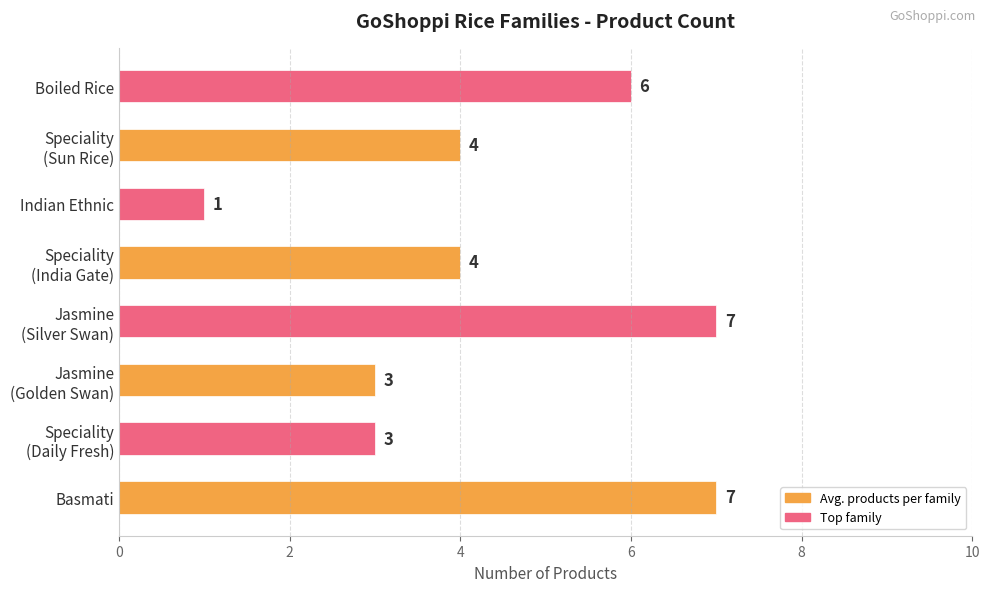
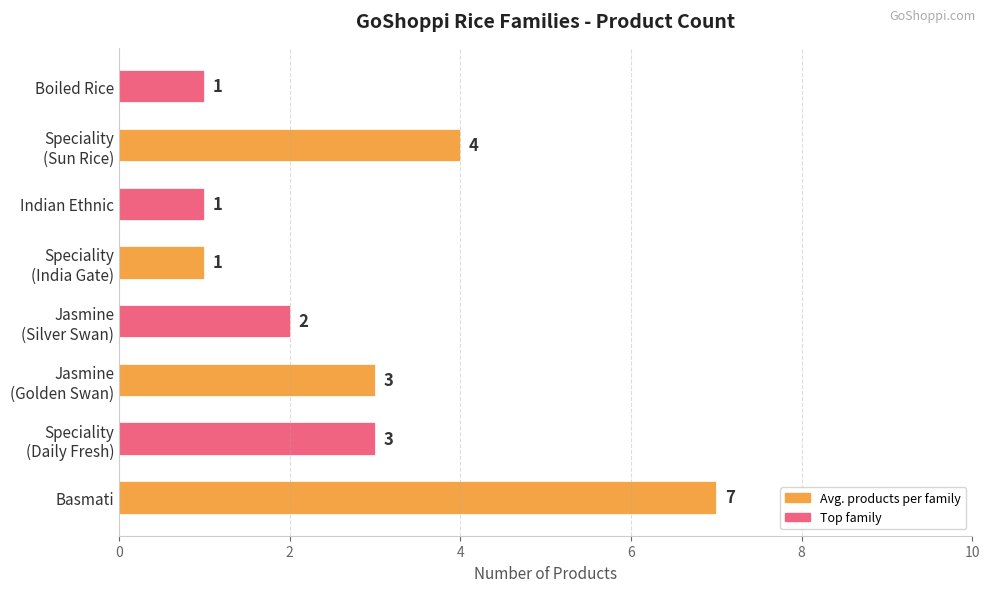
Boiled Rice: 6 -> 1
Speciality (India Gate): 4 -> 1
Jasmine (Silver Swan): 7 -> 2
